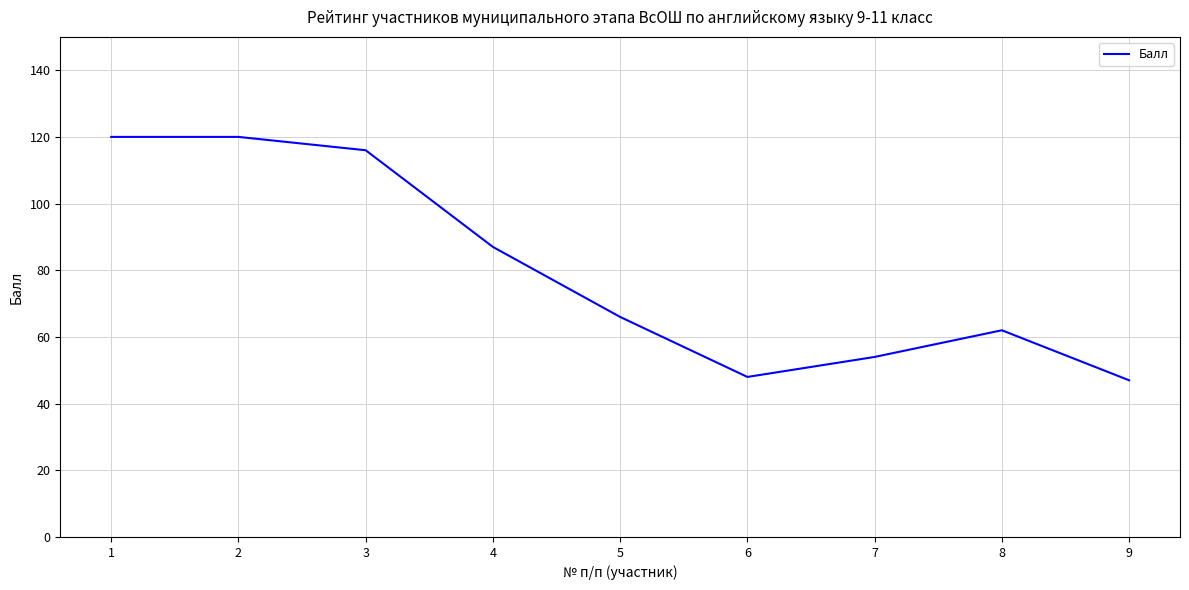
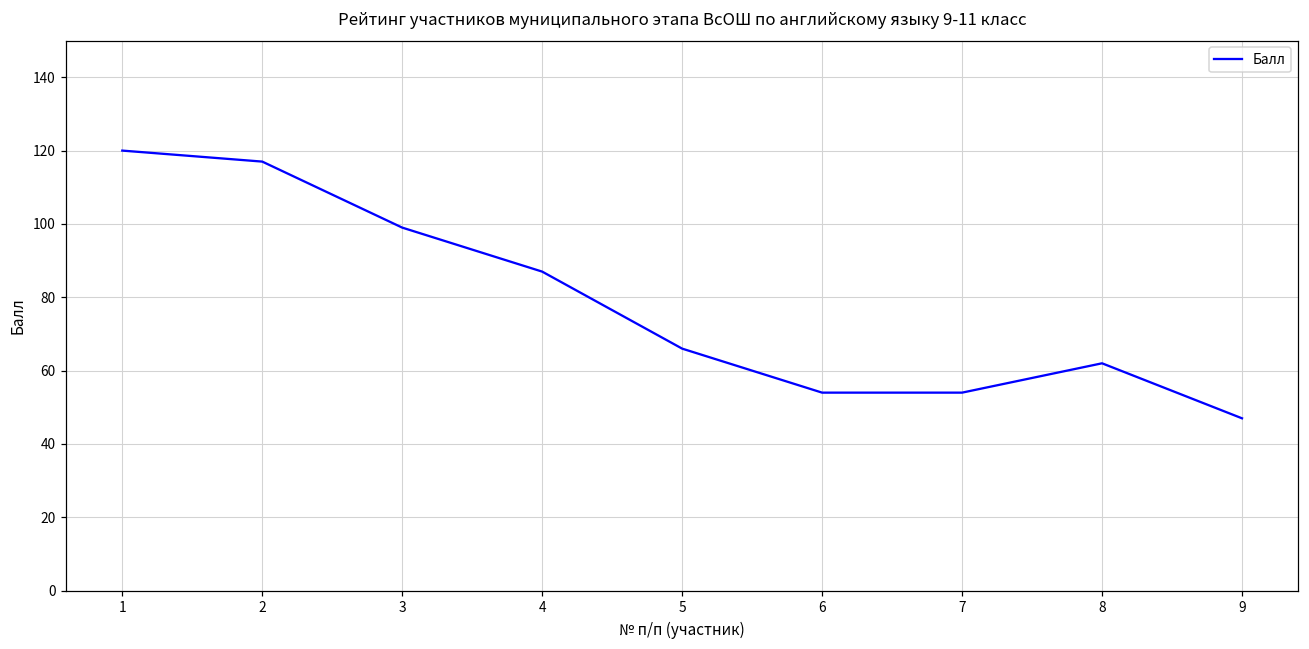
2: 120 -> 117
3: 116 -> 99
6: 48 -> 54
